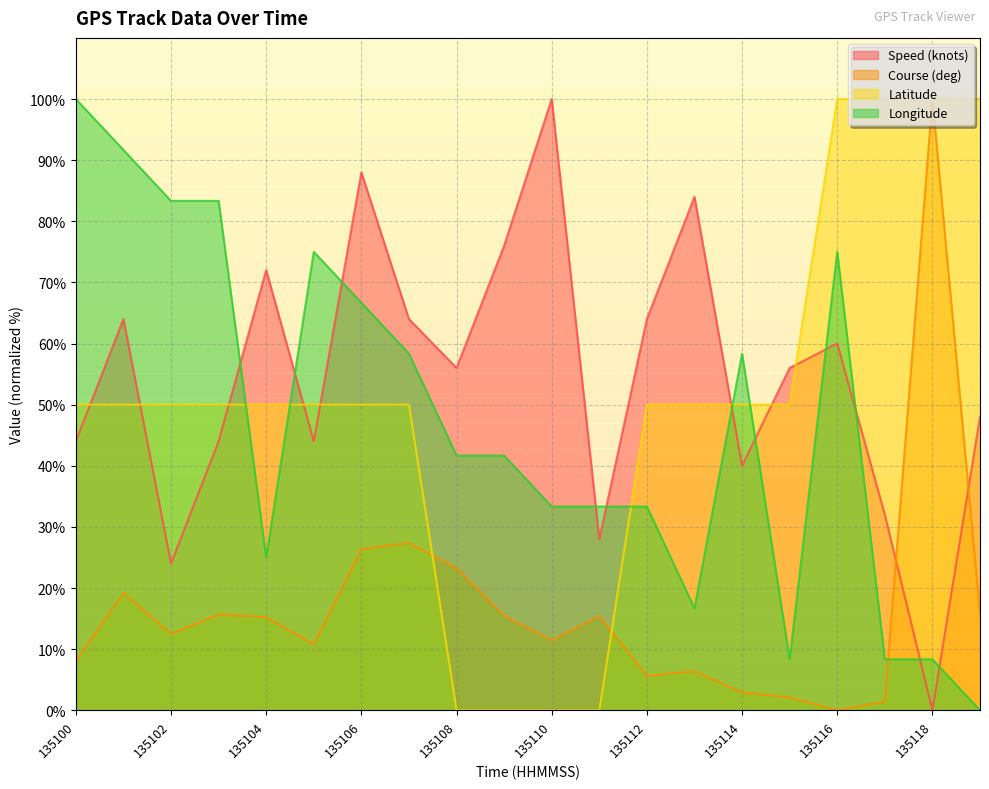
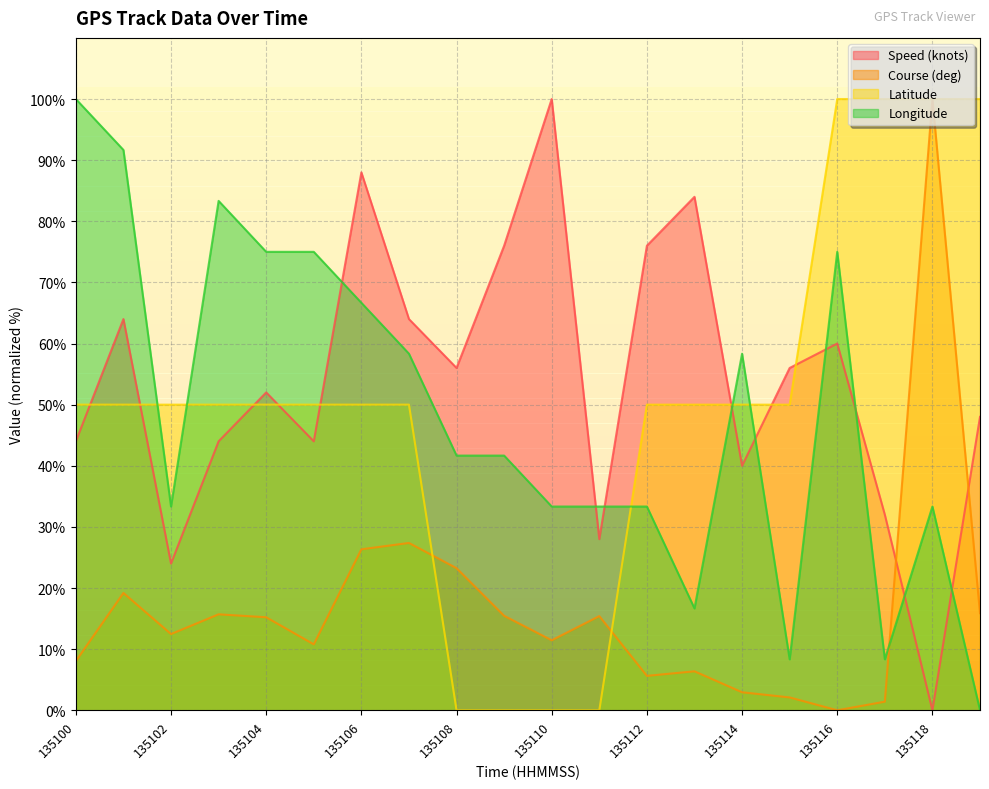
Longitude, 135102: 83% -> 33%
Speed (knots), 135104: 72% -> 52%
Longitude, 135104: 25% -> 75%
Speed (knots), 135112: 64% -> 76%
Longitude, 135118: 8% -> 33%
